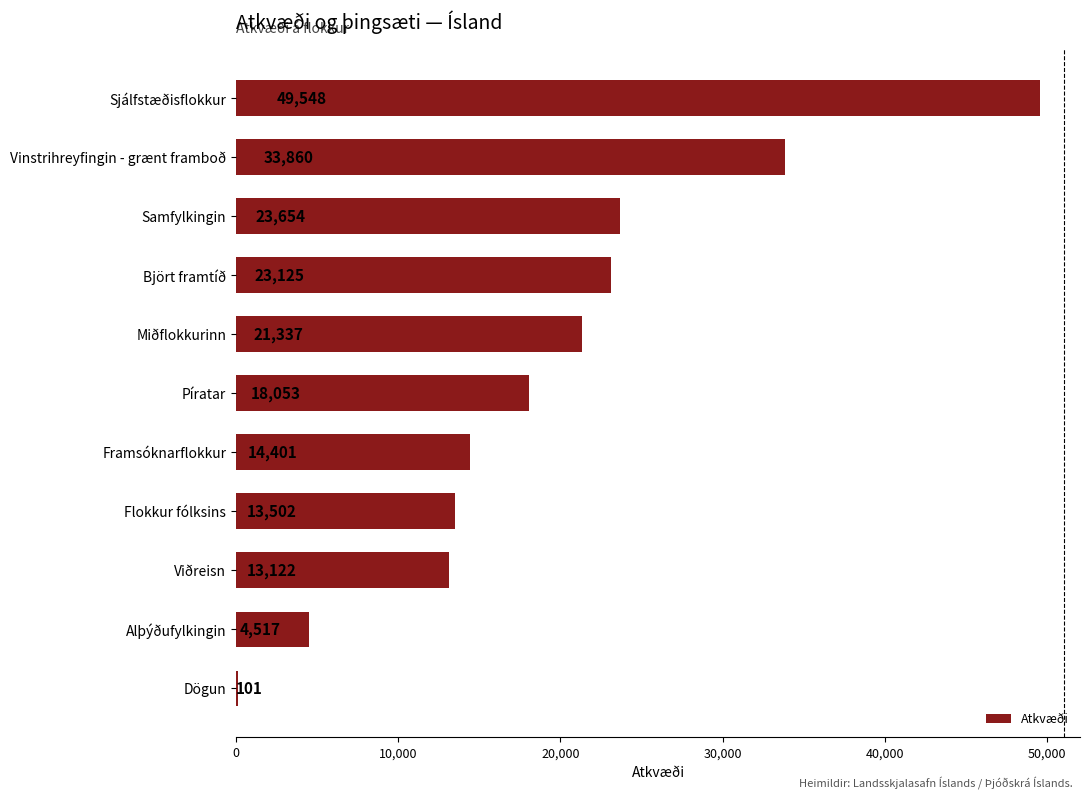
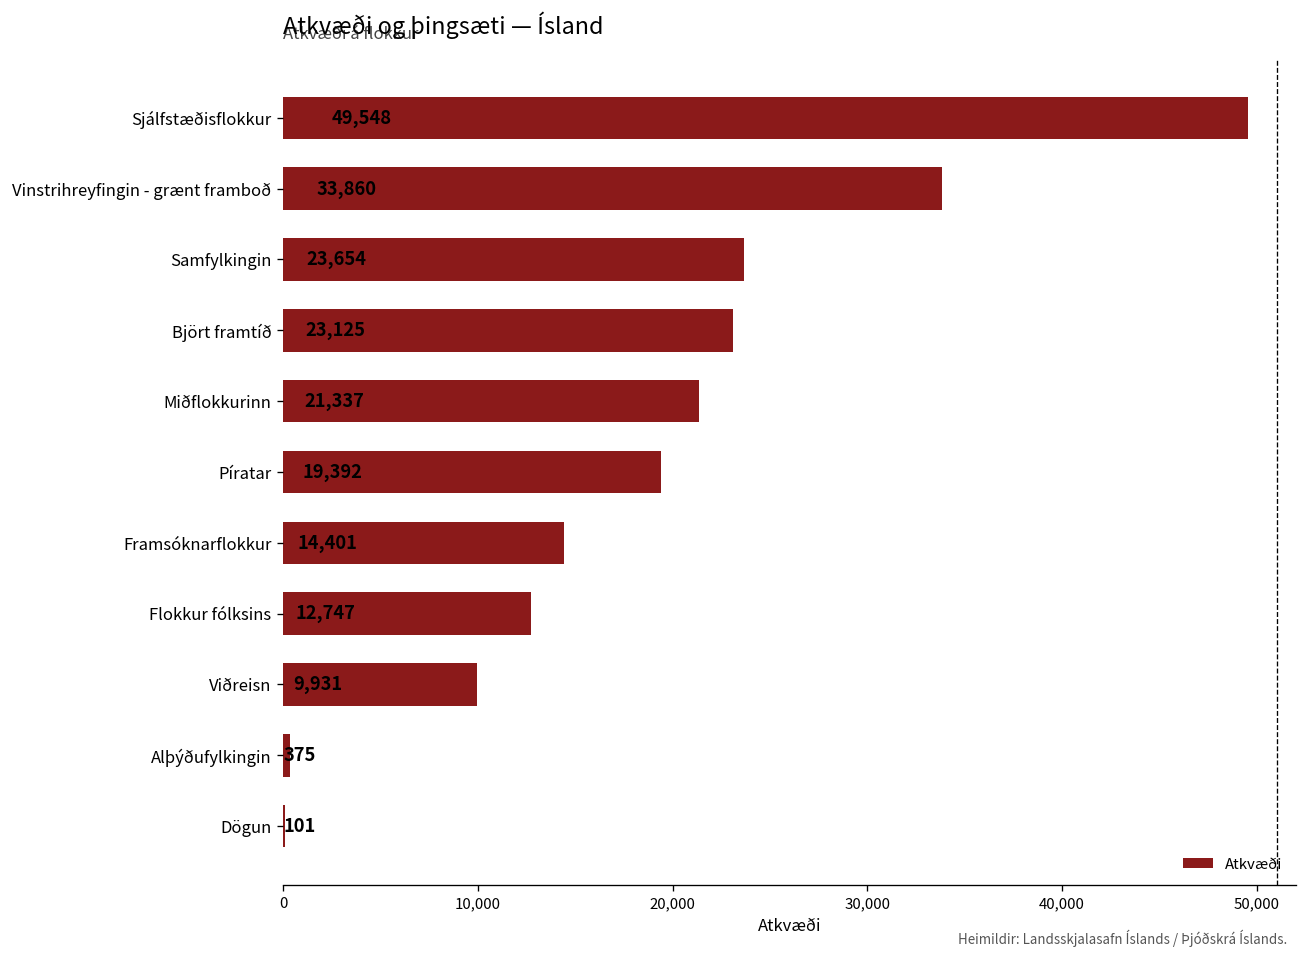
Píratar: 18,053 -> 19,392
Flokkur fólksins: 13,502 -> 12,747
Viðreisn: 13,122 -> 9,931
Alþýðufylkingin: 4,517 -> 375
